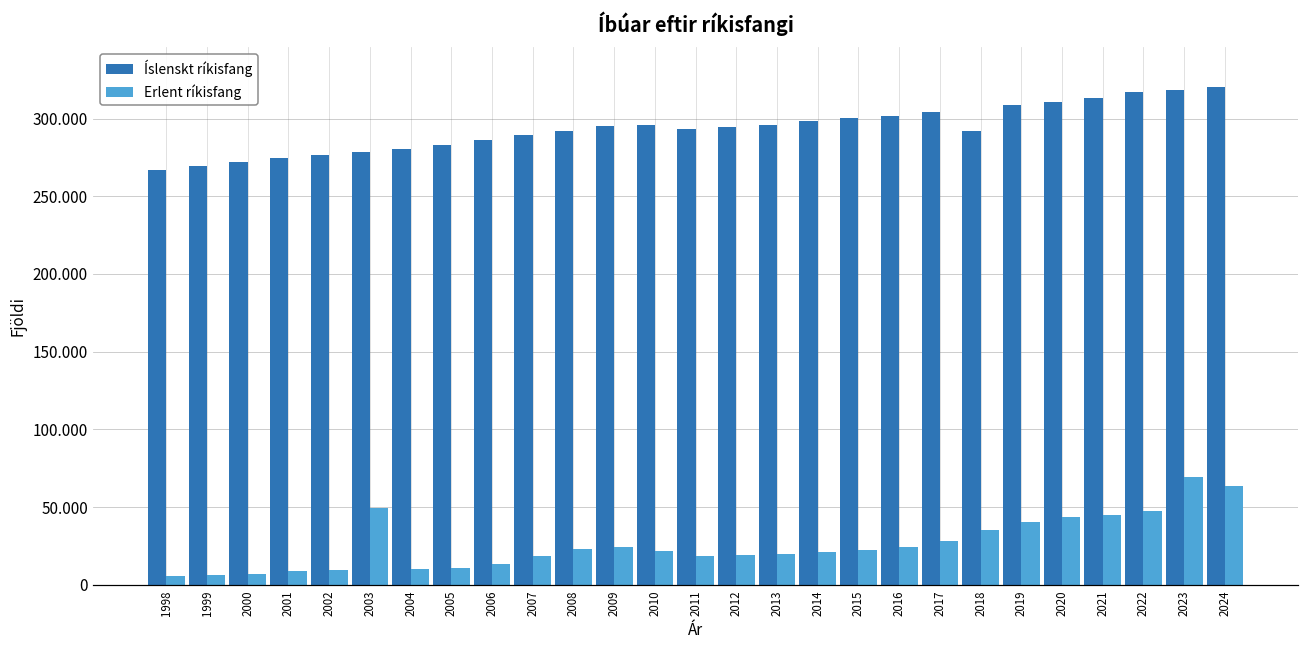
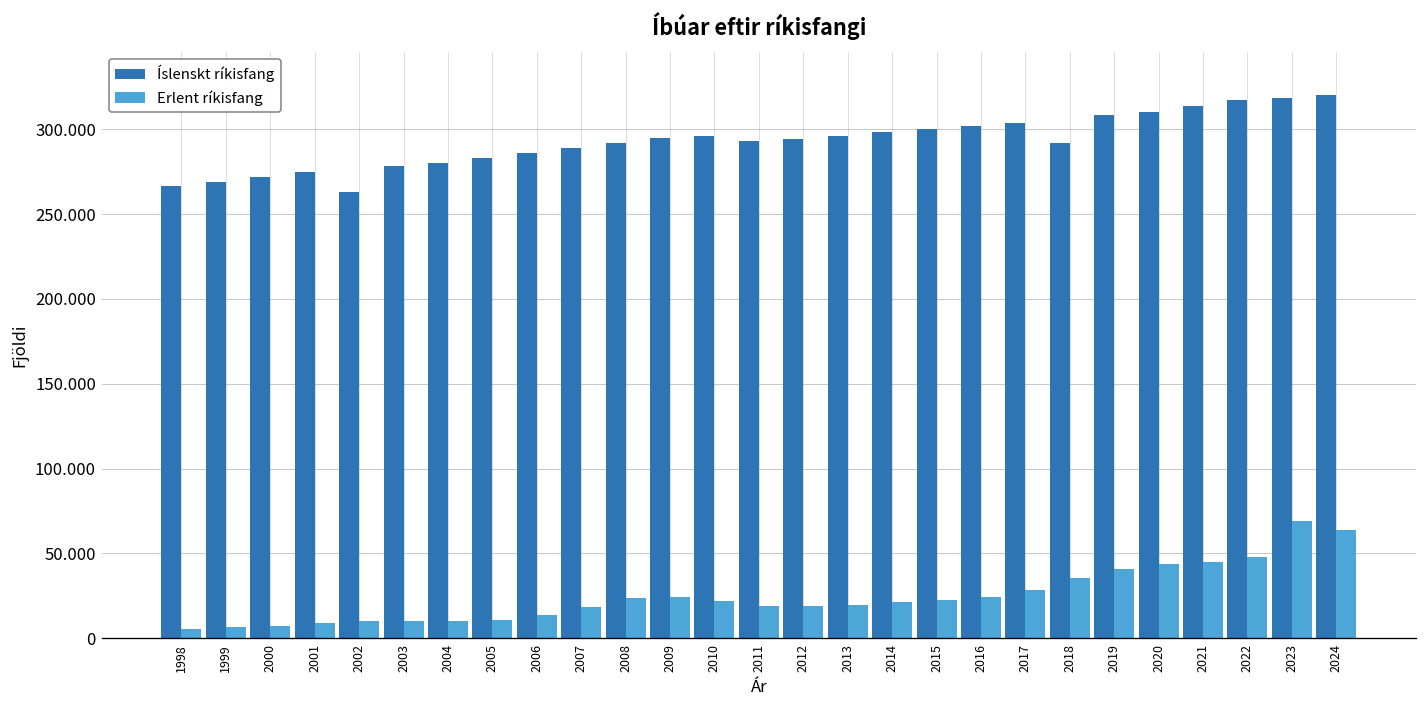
Íslenskt ríkisfang, 2002: 277 -> 263
Erlent ríkisfang, 2003: 50 -> 10
